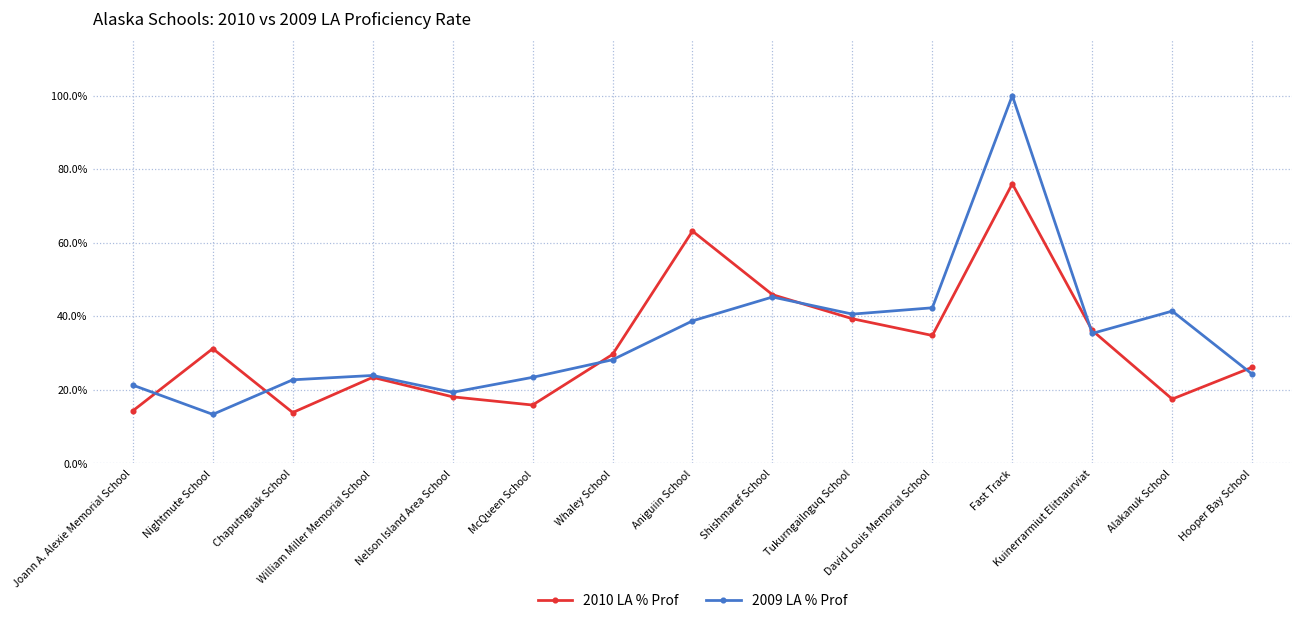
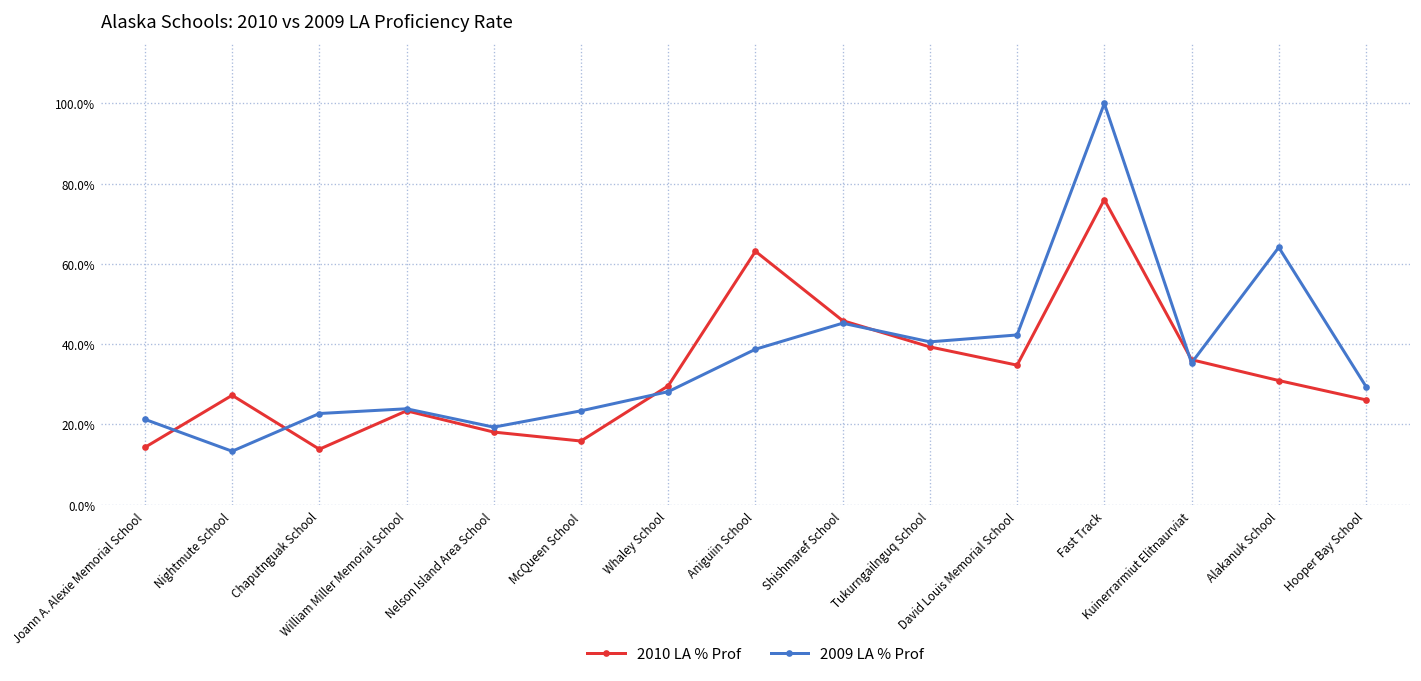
2010 LA % Prof, Nightmute School: 31% -> 27%
2010 LA % Prof, Alakanuk School: 17% -> 31%
2009 LA % Prof, Alakanuk School: 41% -> 64%
2009 LA % Prof, Hooper Bay School: 24% -> 29%
